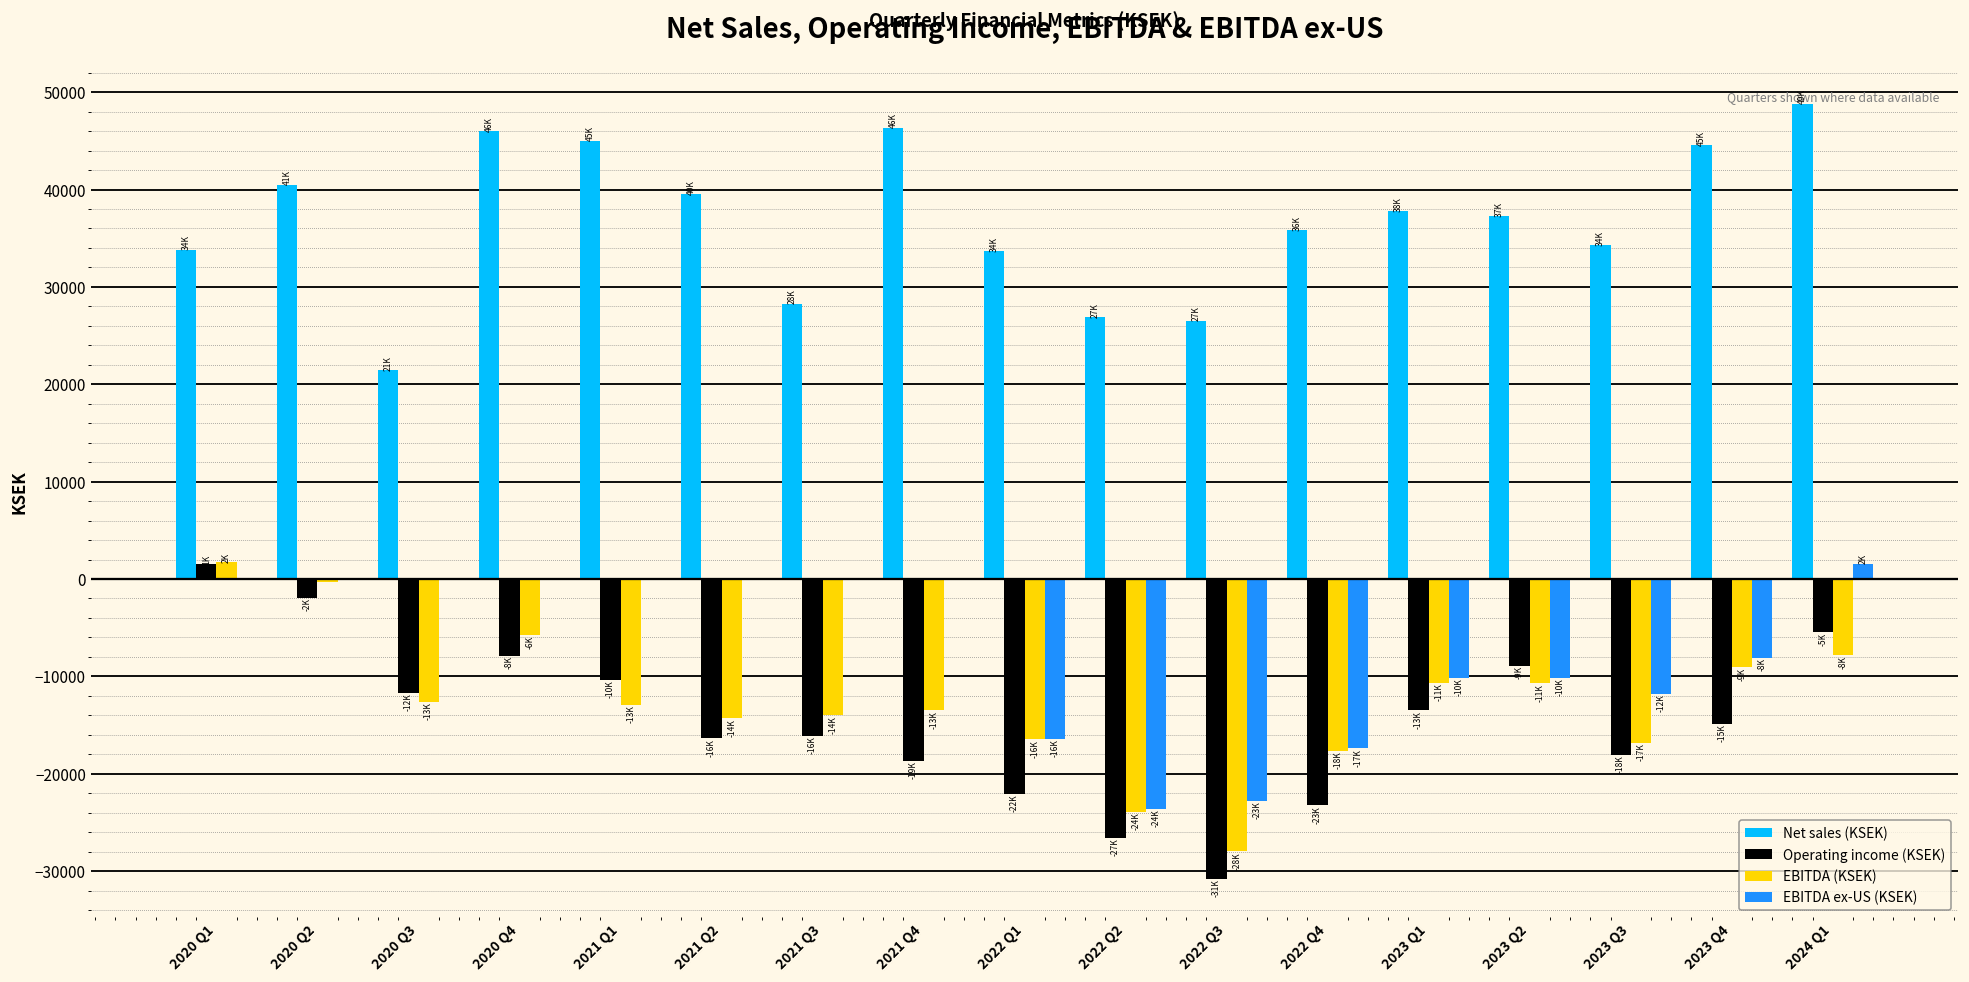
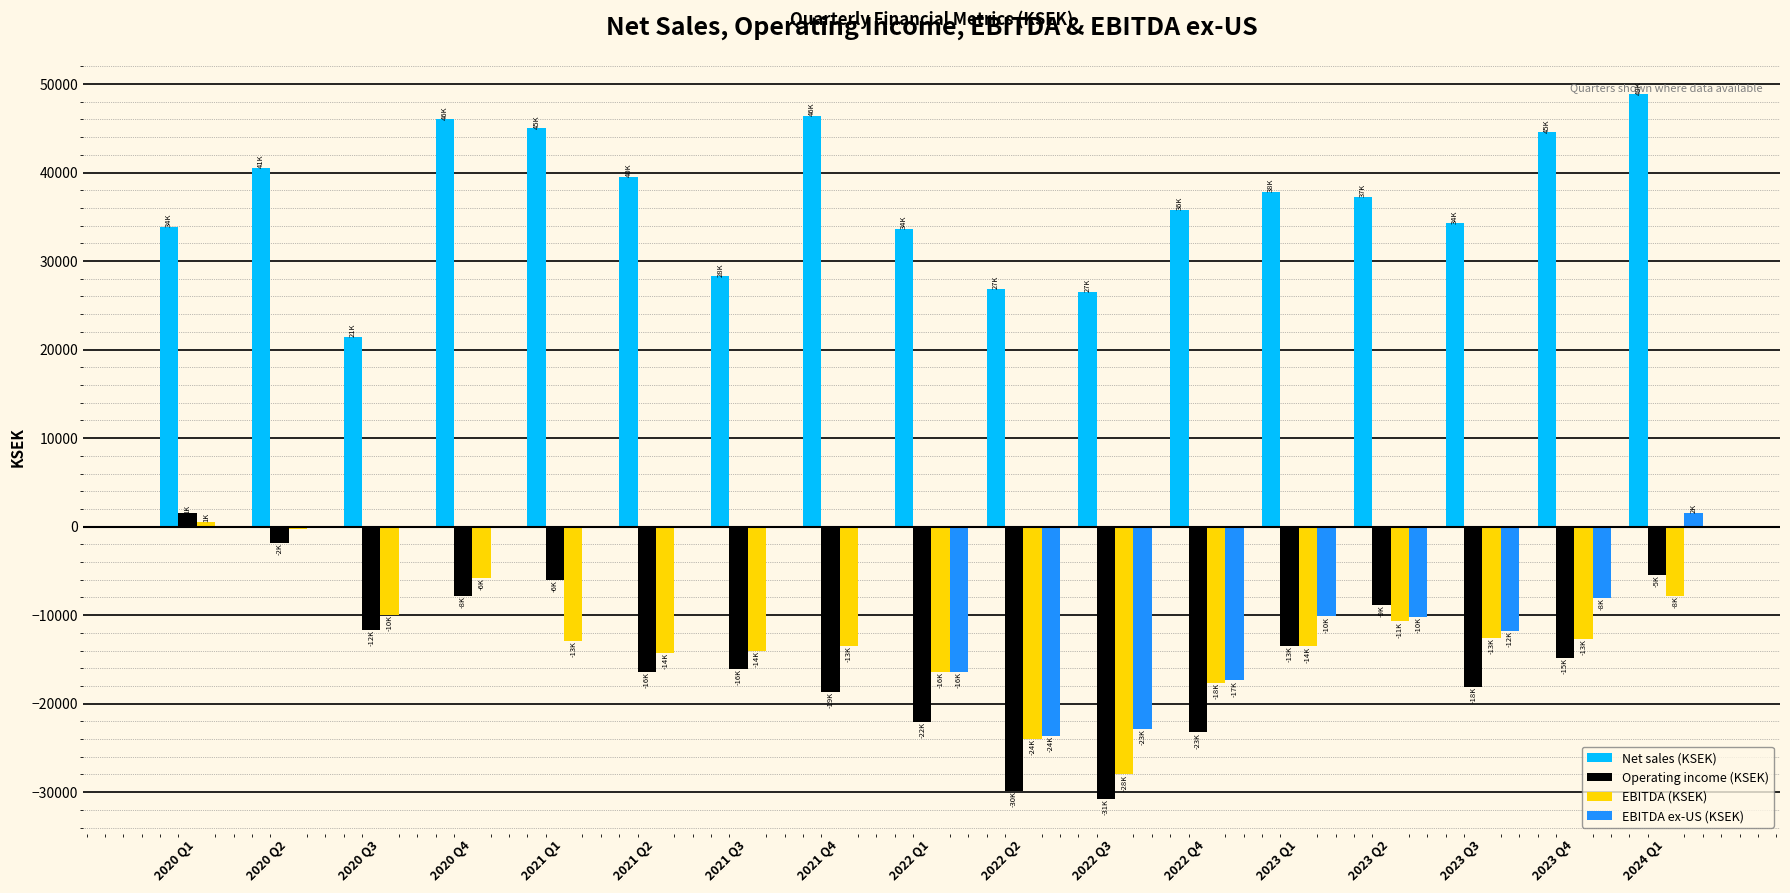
EBITDA (KSEK), 2020 Q1: 2K -> 1K
EBITDA (KSEK), 2020 Q3: -13K -> -10K
Operating income (KSEK), 2021 Q1: -10K -> -6K
Operating income (KSEK), 2022 Q2: -27K -> -30K
EBITDA (KSEK), 2023 Q1: -11K -> -14K
EBITDA (KSEK), 2023 Q3: -17K -> -13K
EBITDA (KSEK), 2023 Q4: -9K -> -13K
